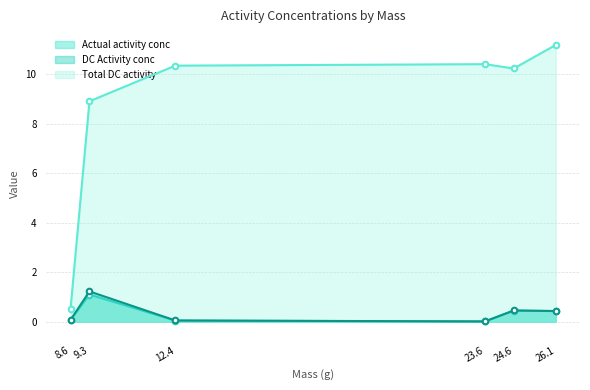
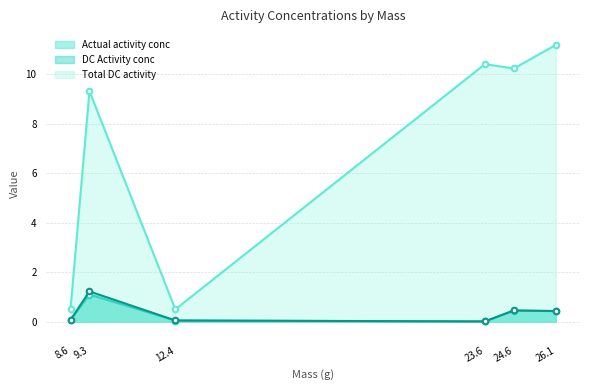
Total DC activity, 9.3: 8.9 -> 9.3
Total DC activity, 12.4: 10.3 -> 0.5
